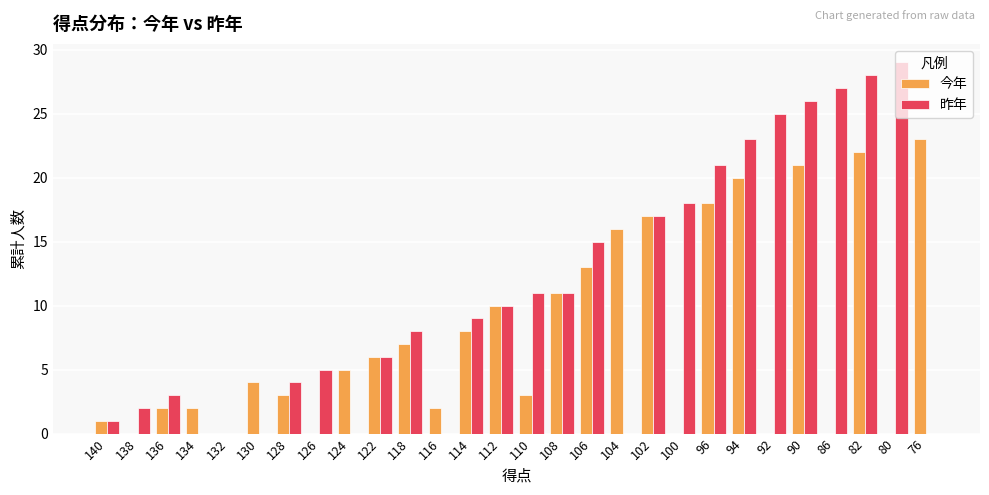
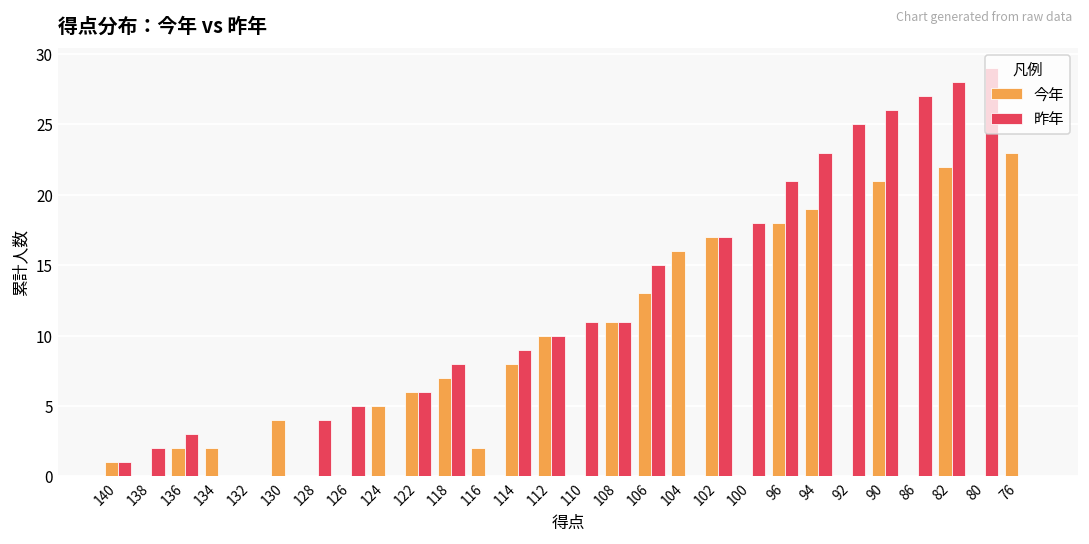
今年, 128: 3 -> 0
今年, 110: 3 -> 0
今年, 94: 20 -> 19
